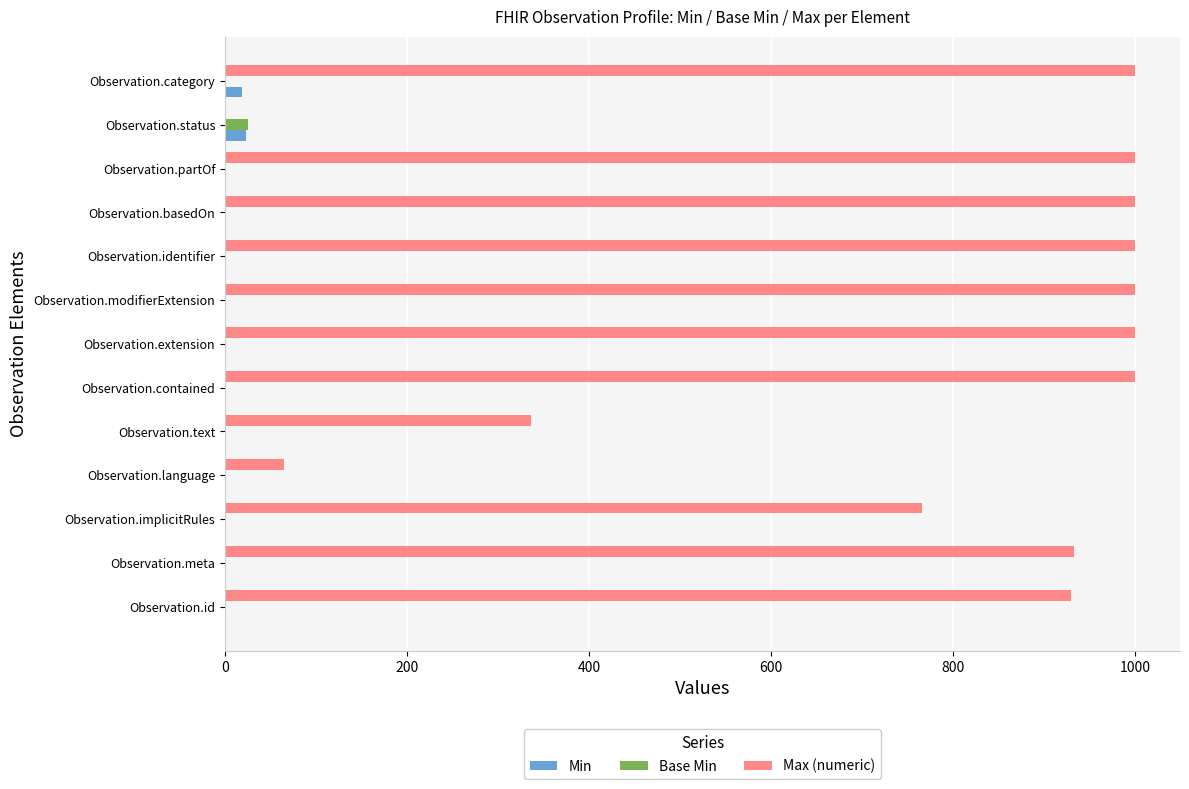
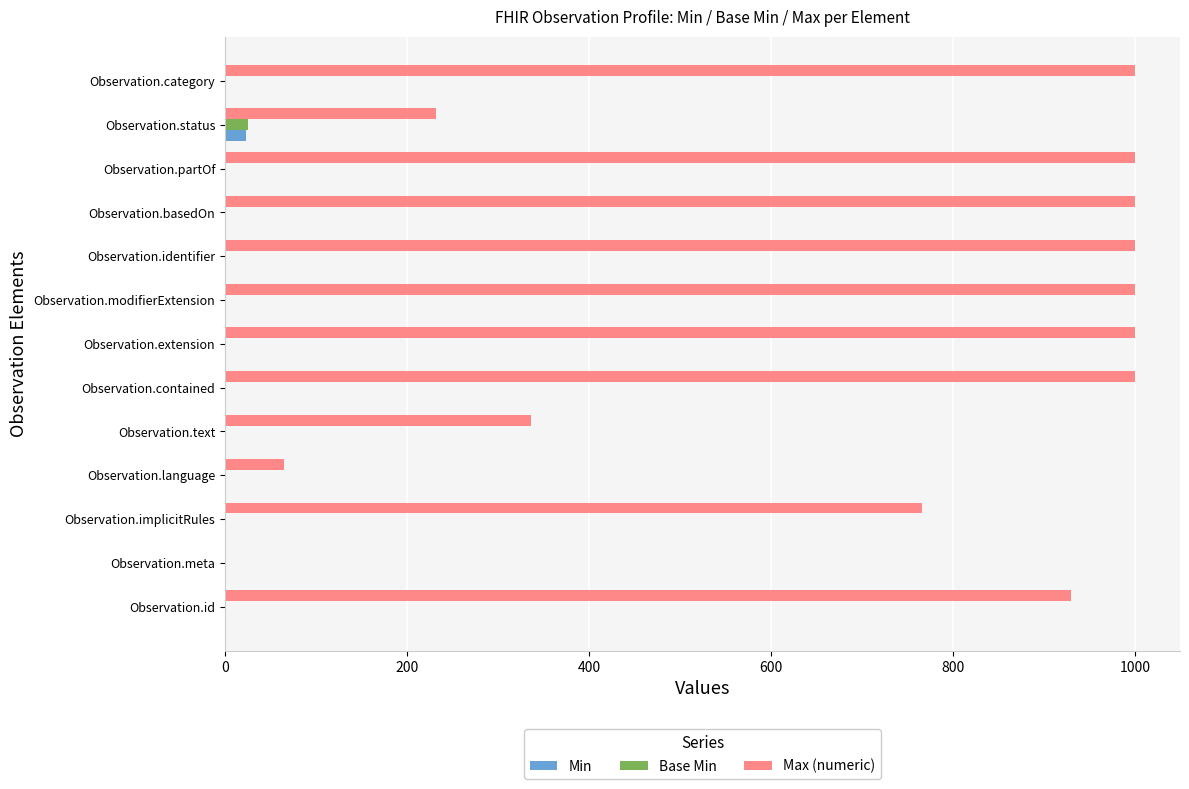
Min, Observation.category: 20 -> 0
Max (numeric), Observation.status: 0 -> 230
Max (numeric), Observation.meta: 930 -> 0
